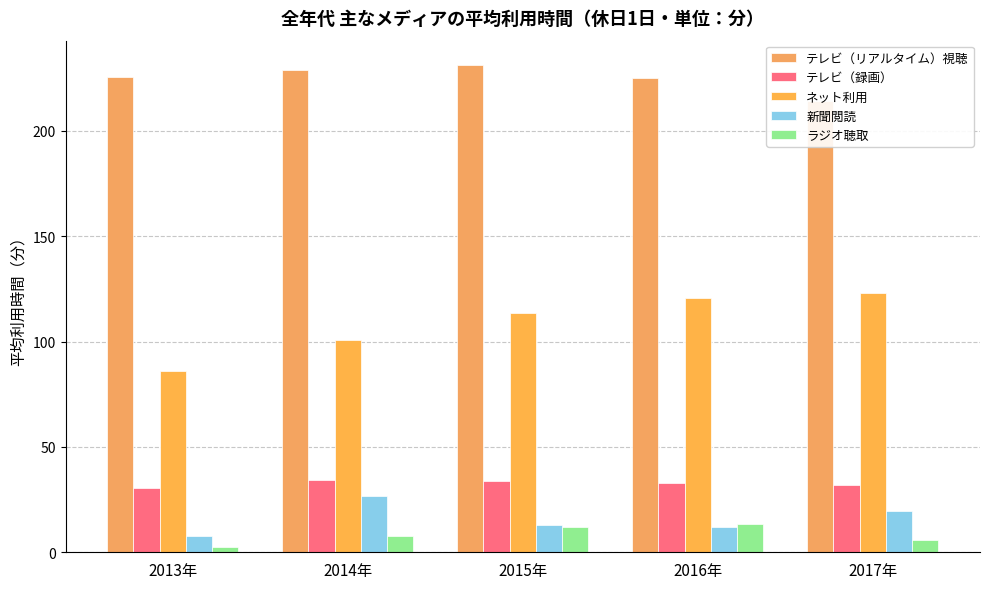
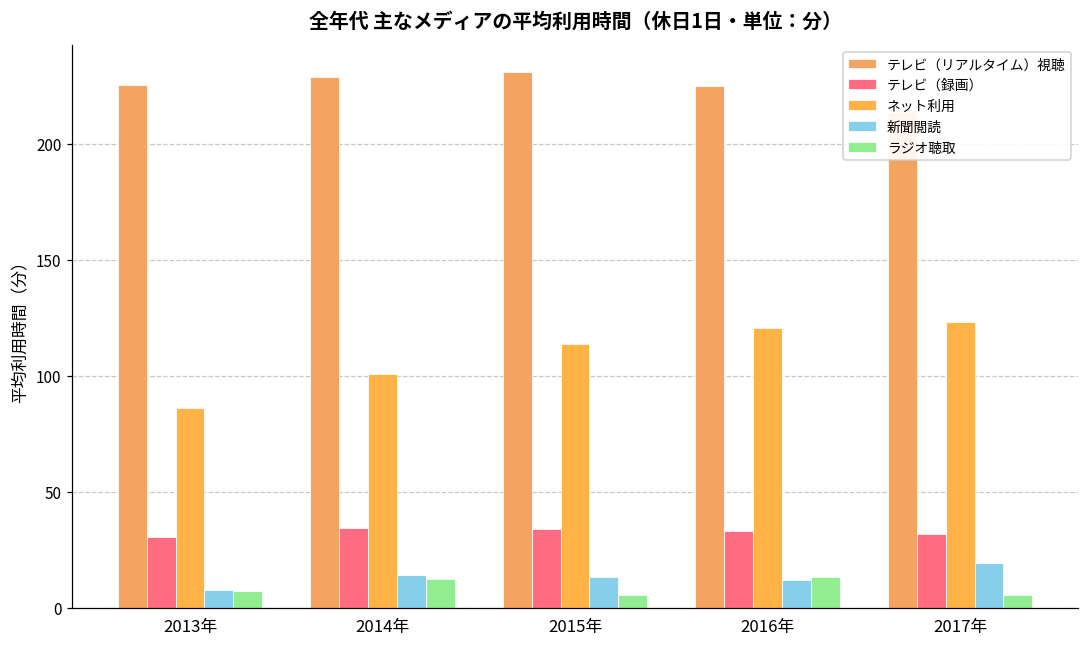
ラジオ聴取, 2013年: 3 -> 7
新聞閲読, 2014年: 27 -> 14
ラジオ聴取, 2014年: 8 -> 12
ラジオ聴取, 2015年: 12 -> 5
